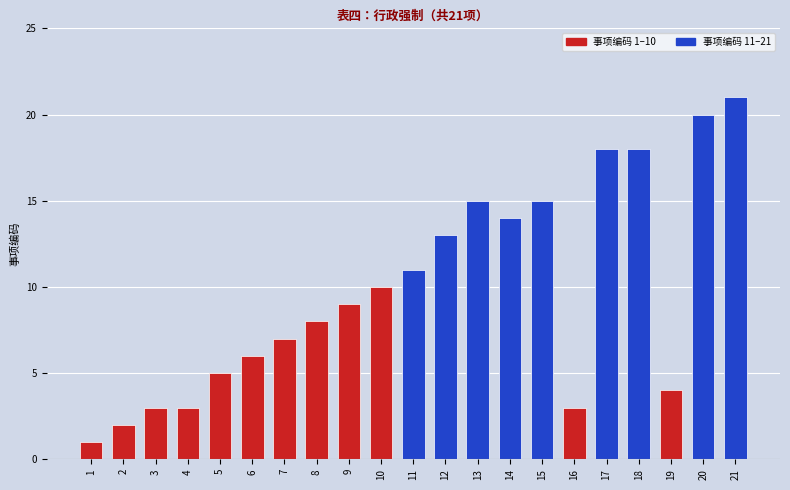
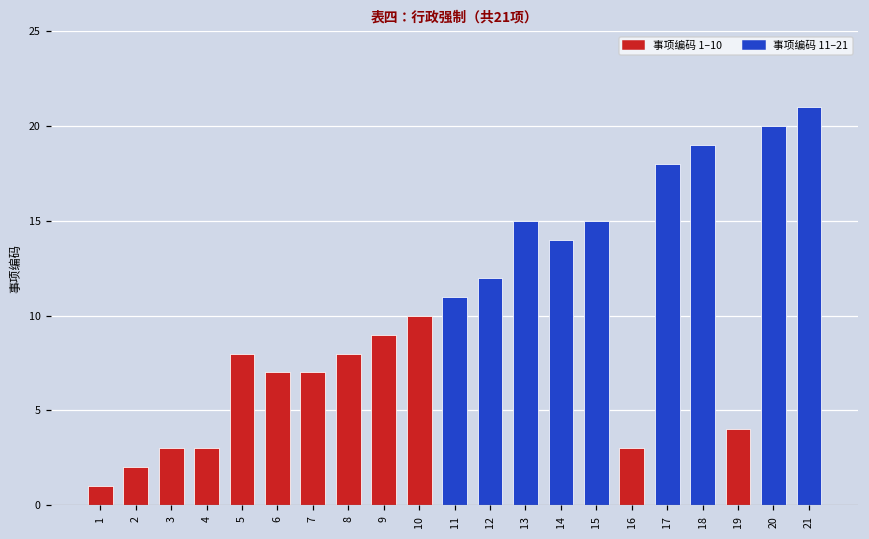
5: 5 -> 8
6: 6 -> 7
12: 13 -> 12
18: 18 -> 19
